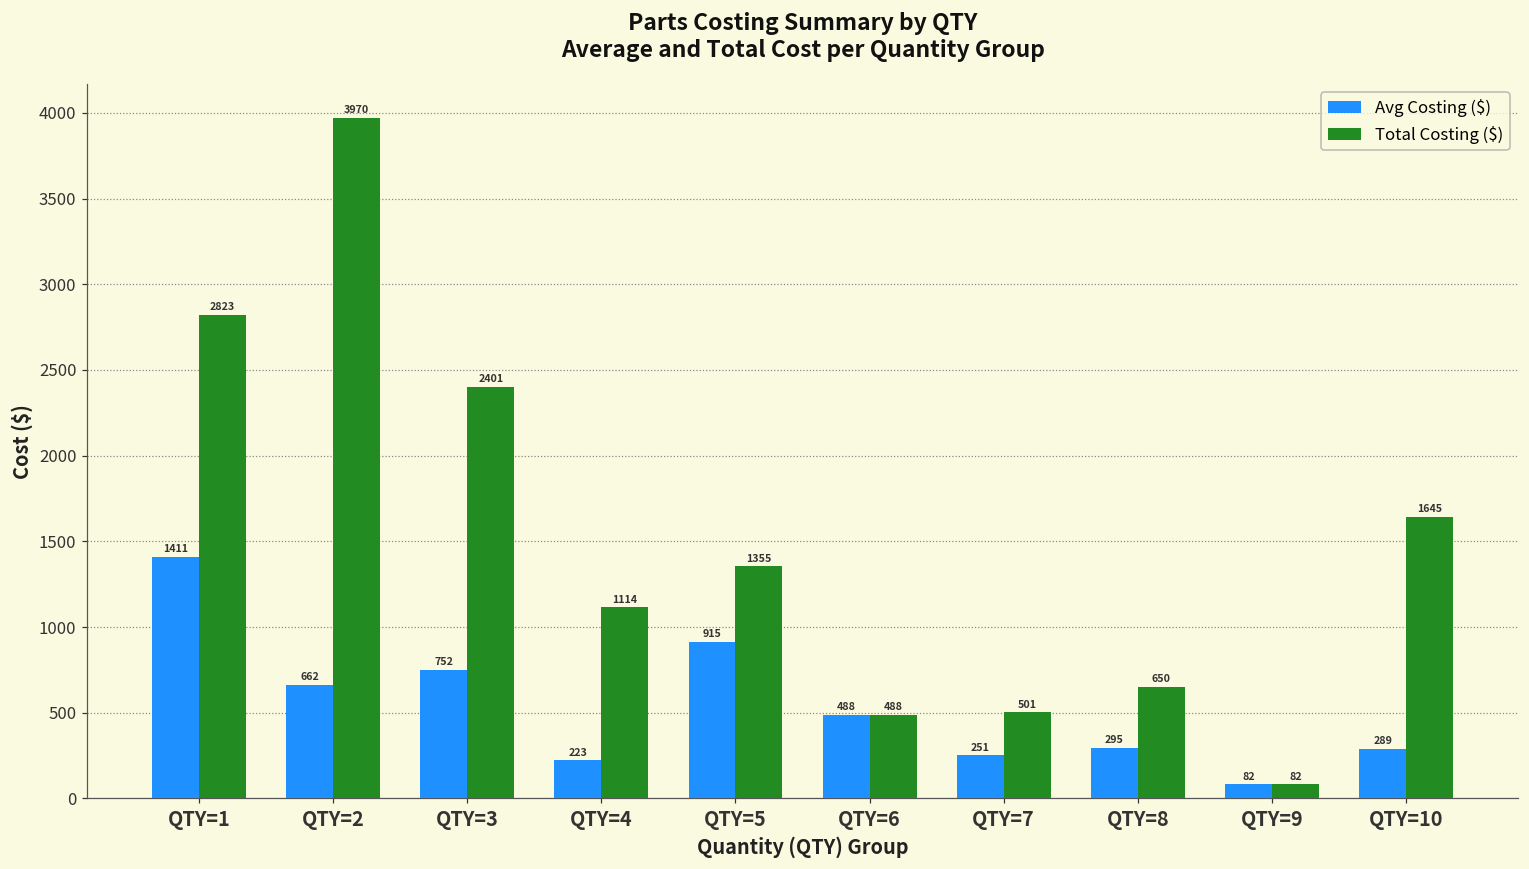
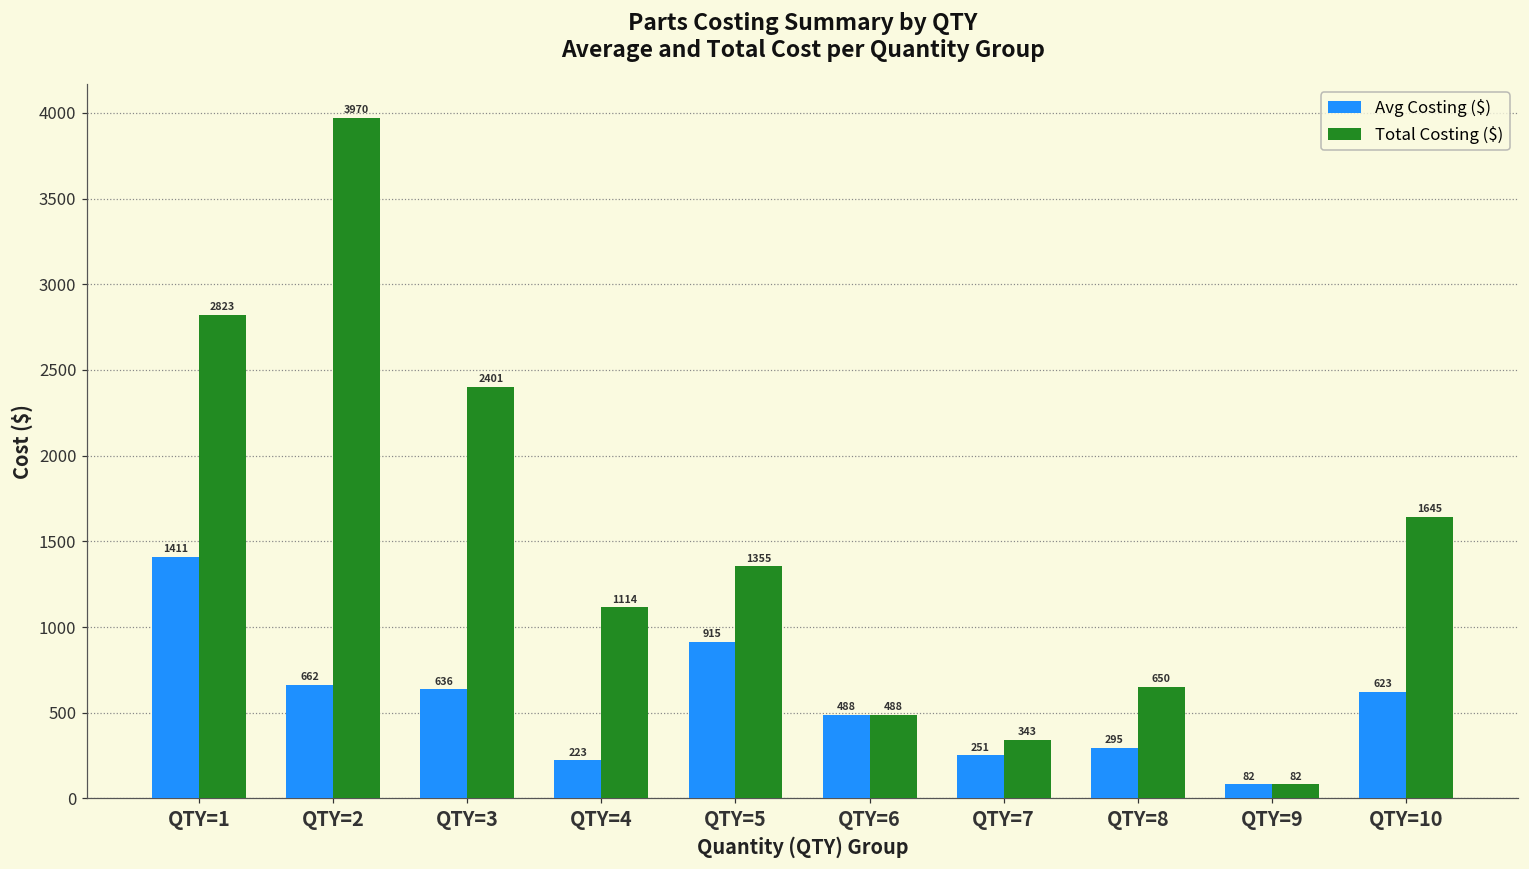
Avg Costing ($), QTY=3: 752 -> 636
Total Costing ($), QTY=7: 501 -> 343
Avg Costing ($), QTY=10: 289 -> 623
